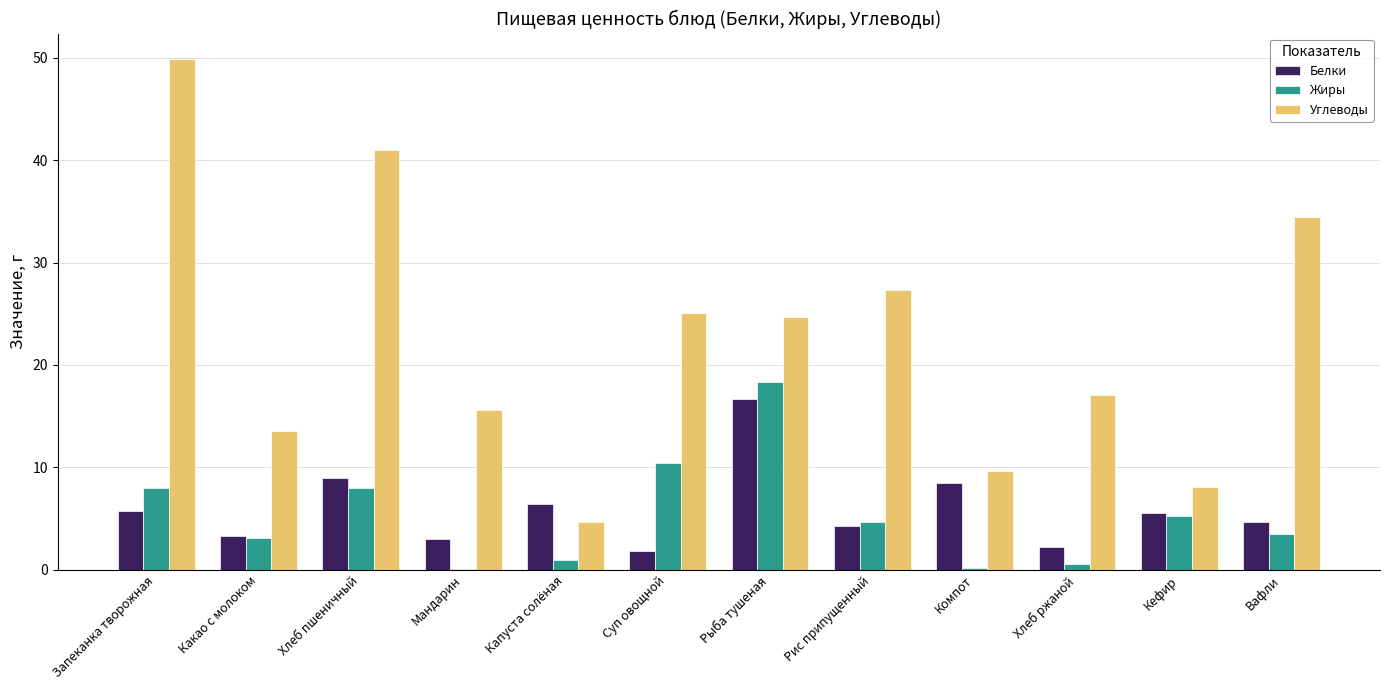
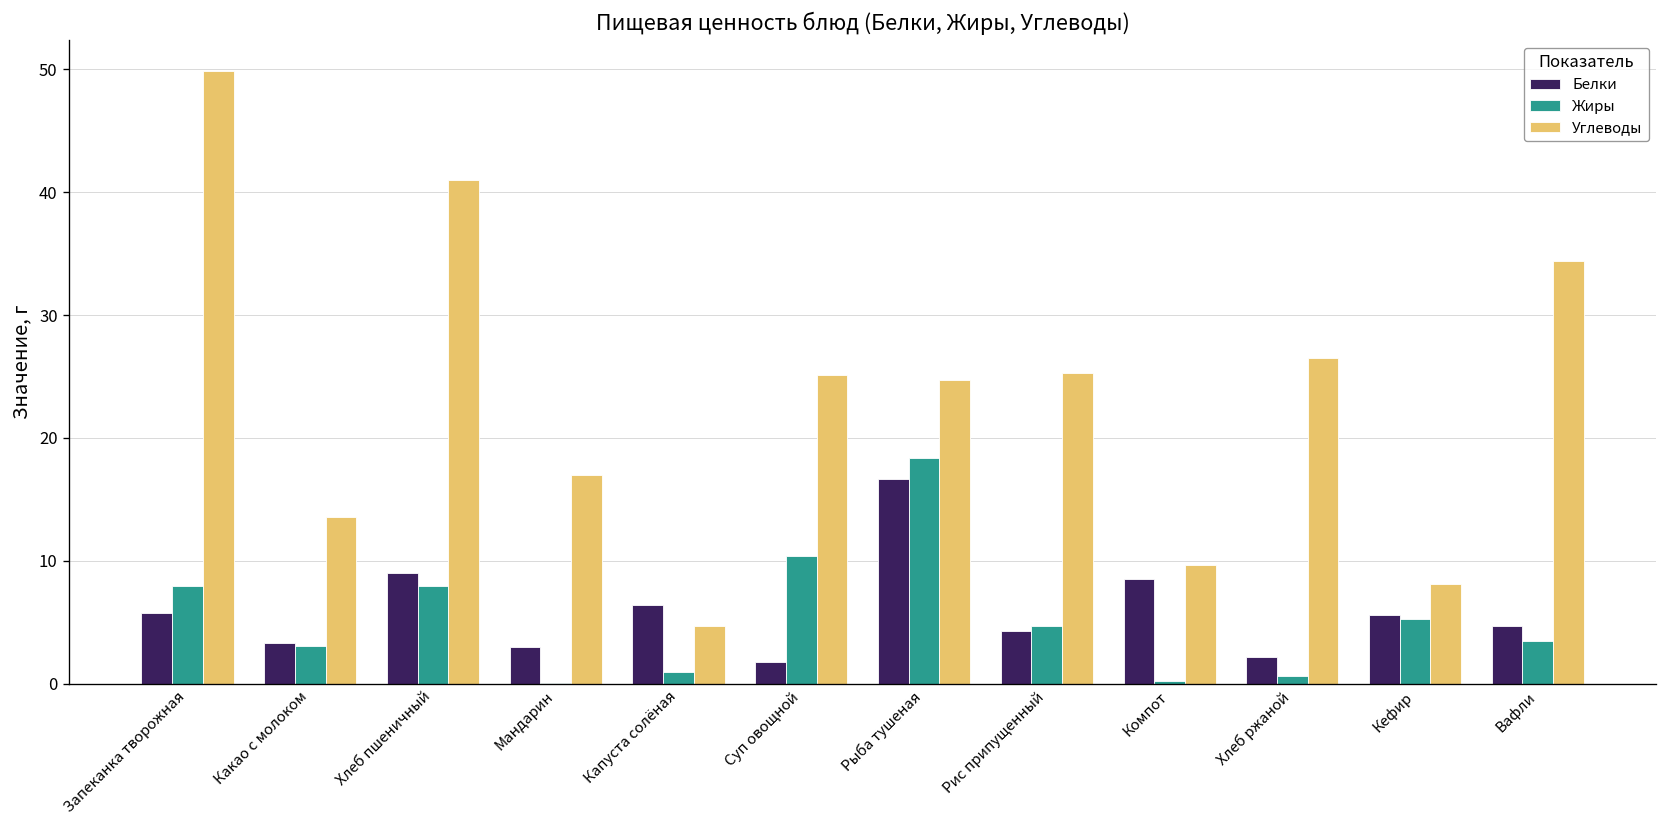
Углеводы, Мандарин: 15.6 -> 17.0
Углеводы, Рис припущенный: 27.3 -> 25.3
Углеводы, Хлеб ржаной: 17.1 -> 26.5
